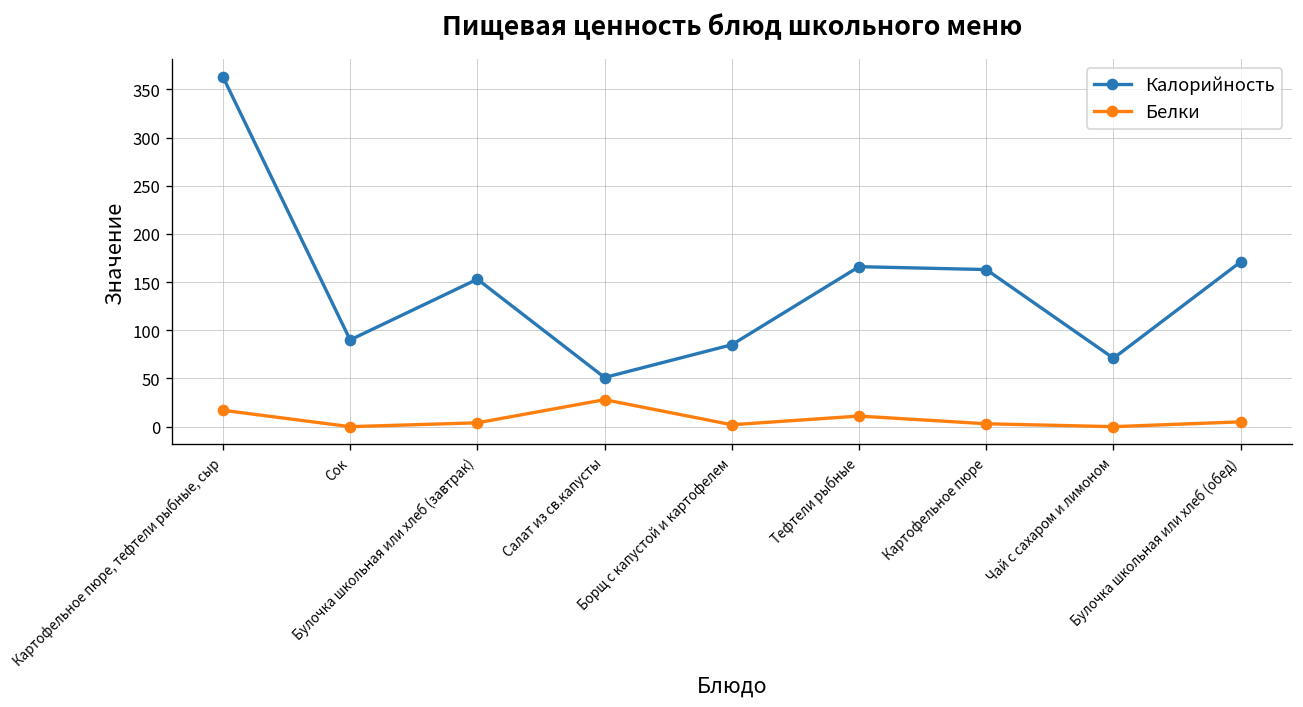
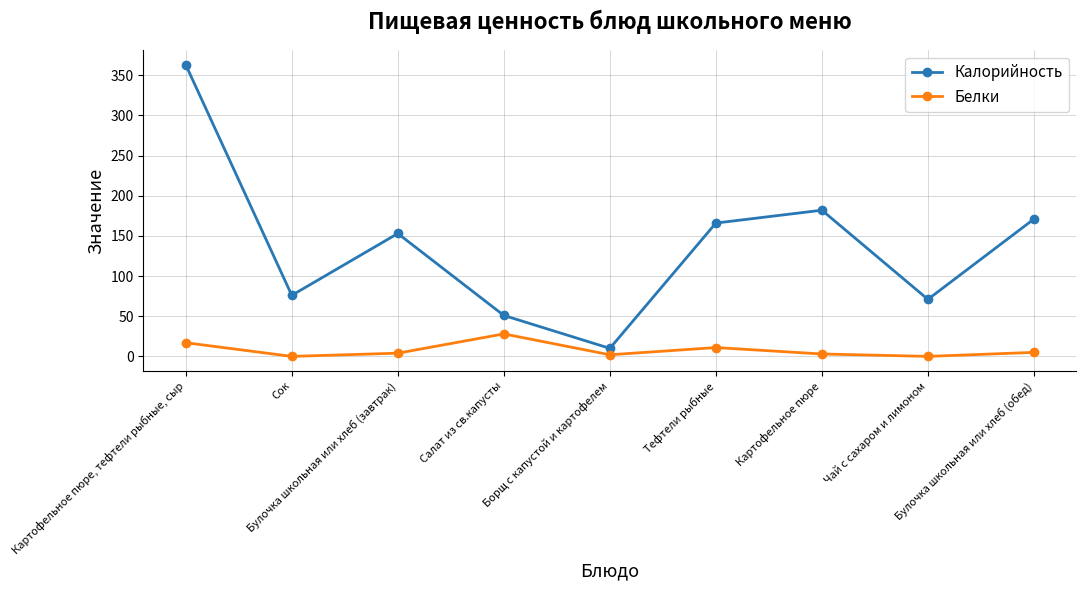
Калорийность, Сок: 90 -> 80
Калорийность, Борщ с капустой и картофелем: 90 -> 10
Калорийность, Картофельное пюре: 160 -> 180
